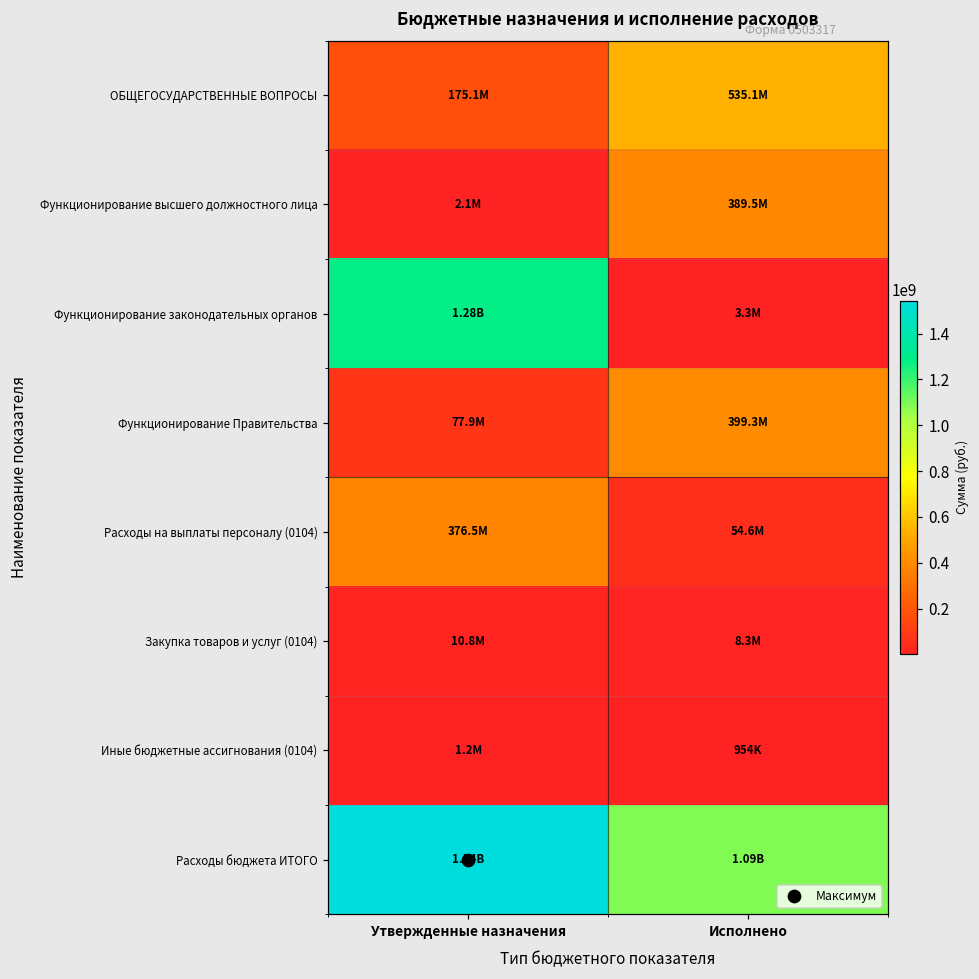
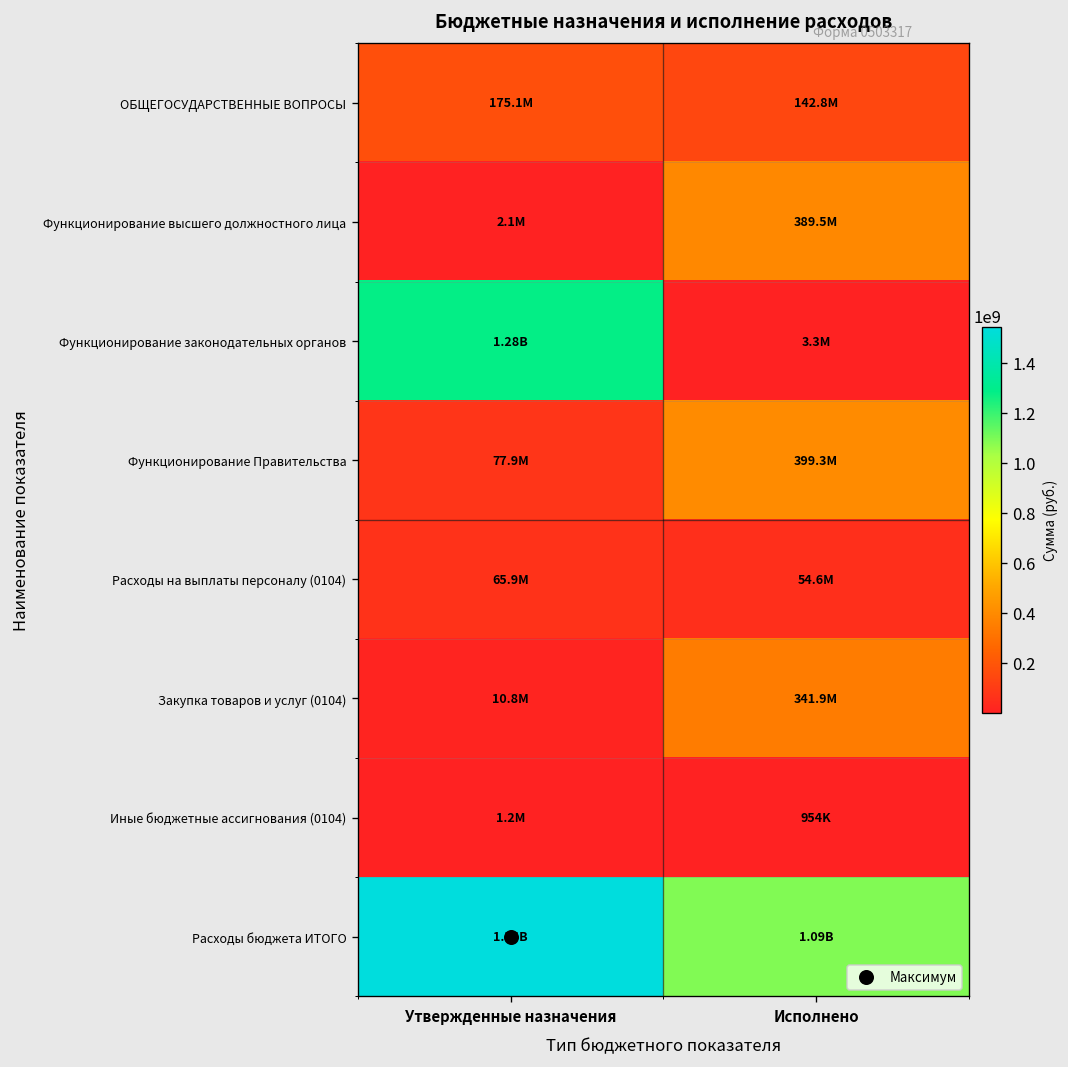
ОБЩЕГОСУДАРСТВЕННЫЕ ВОПРОСЫ, Исполнено: 535.1M -> 142.8M
Расходы на выплаты персоналу (0104), Утвержденные назначения: 376.5M -> 65.9M
Закупка товаров и услуг (0104), Исполнено: 8.3M -> 341.9M
